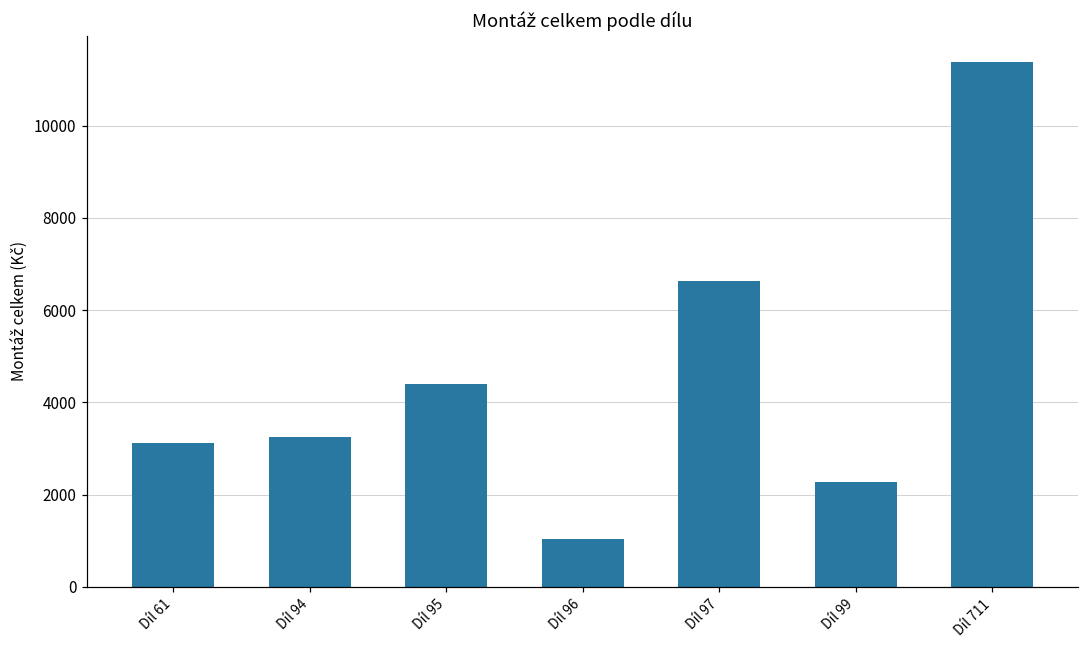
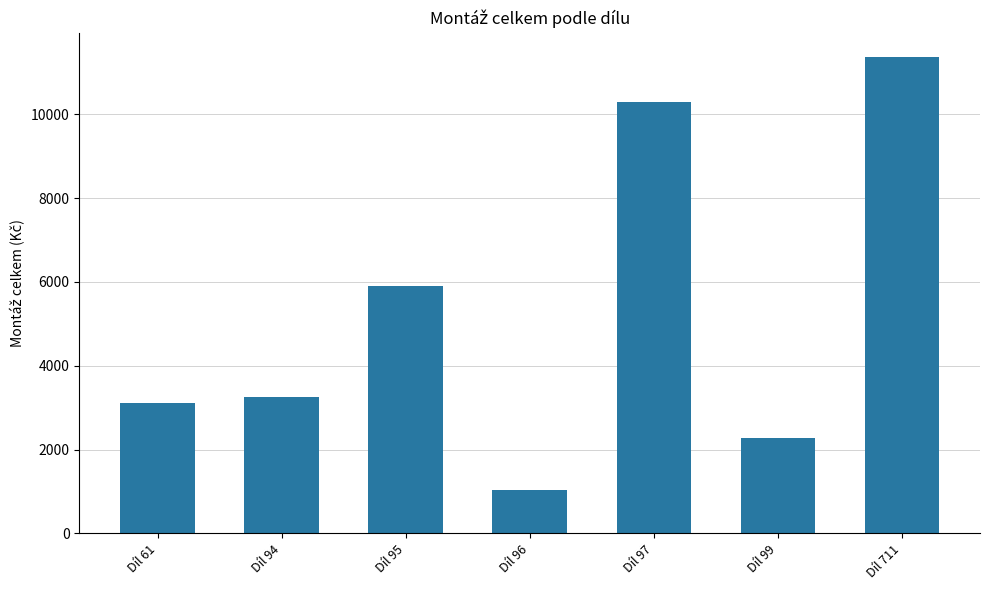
Díl 95: 4400 -> 5900
Díl 97: 6600 -> 10300
